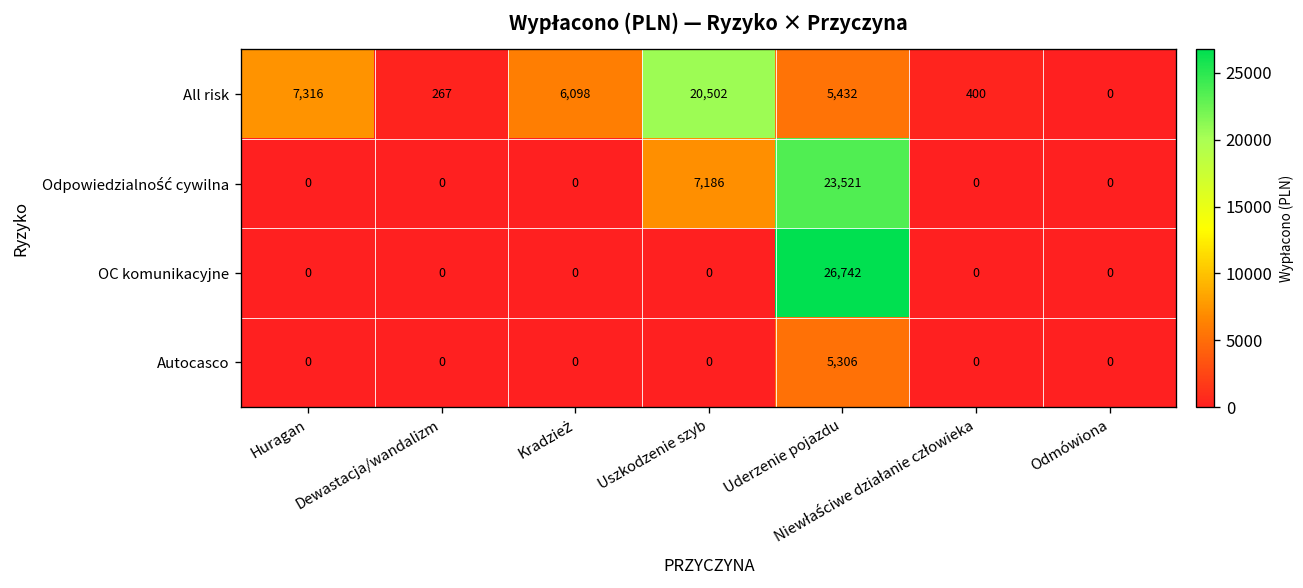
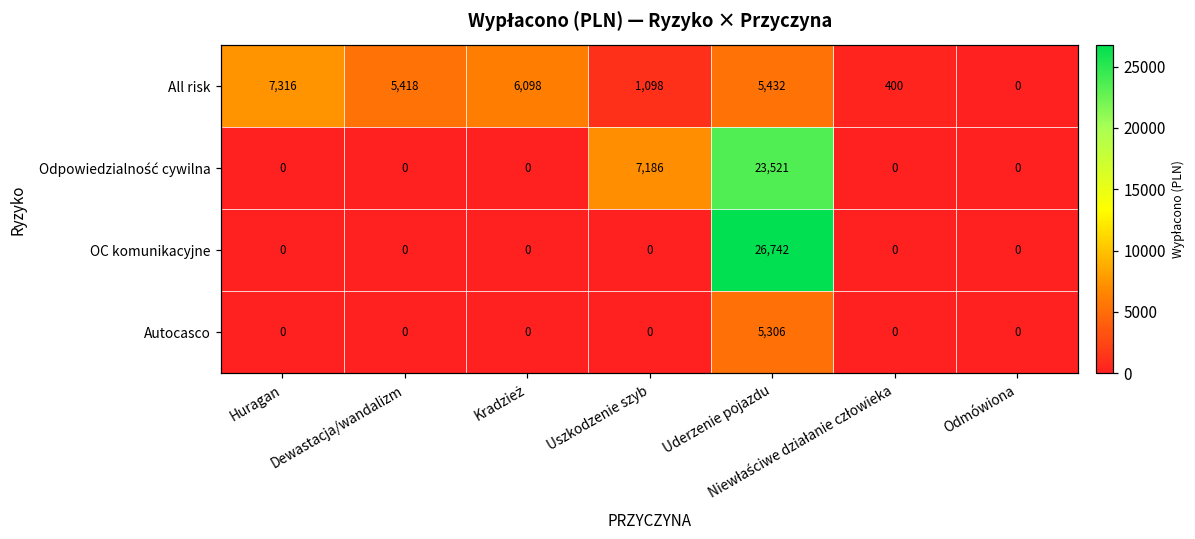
All risk, Dewastacja/wandalizm: 267 -> 5,418
All risk, Uszkodzenie szyb: 20,502 -> 1,098
